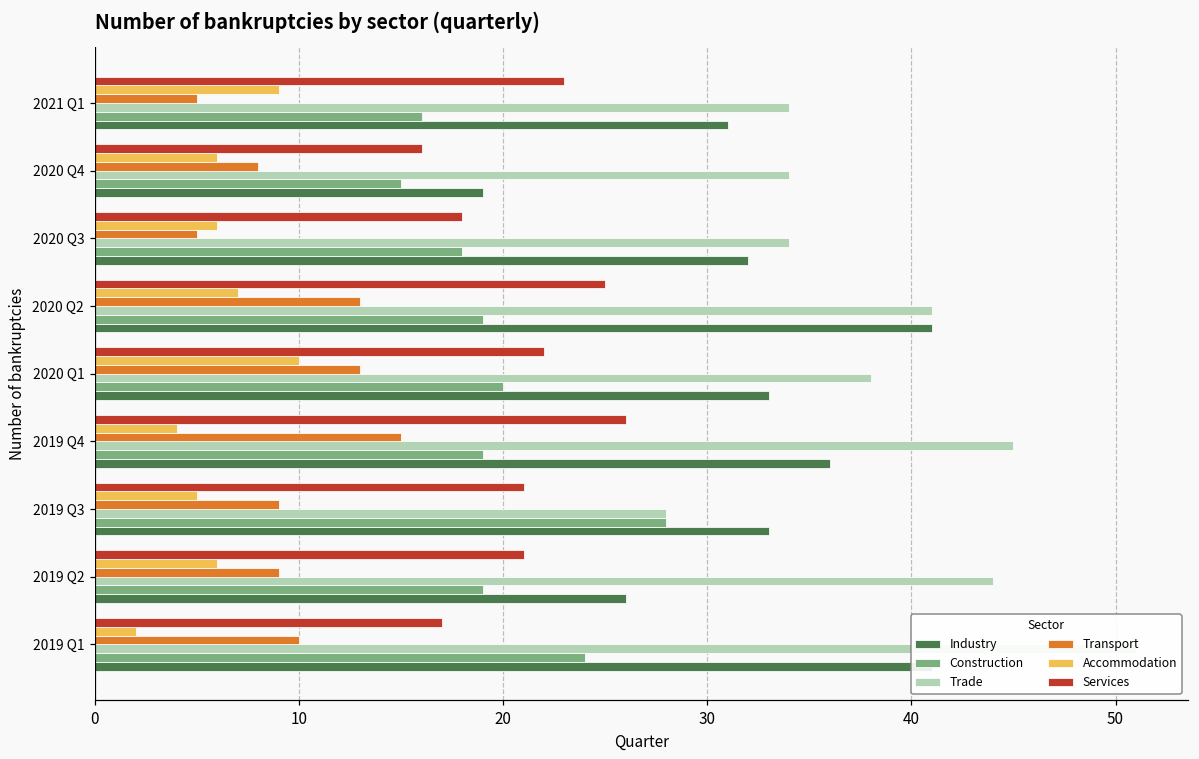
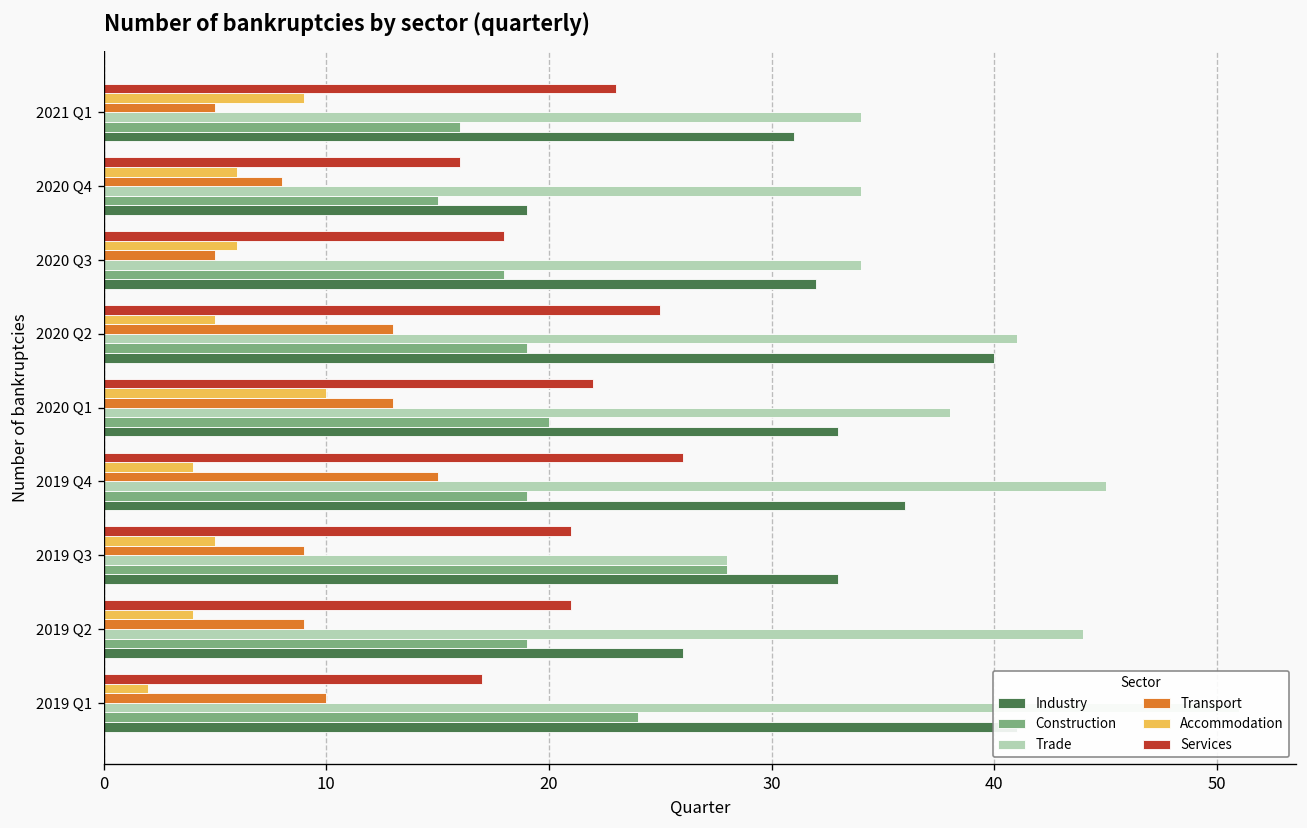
Accommodation, 2020 Q2: 7 -> 5
Industry, 2020 Q2: 41 -> 40
Accommodation, 2019 Q2: 6 -> 4
